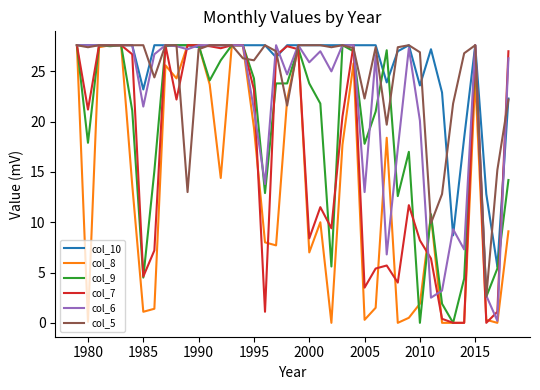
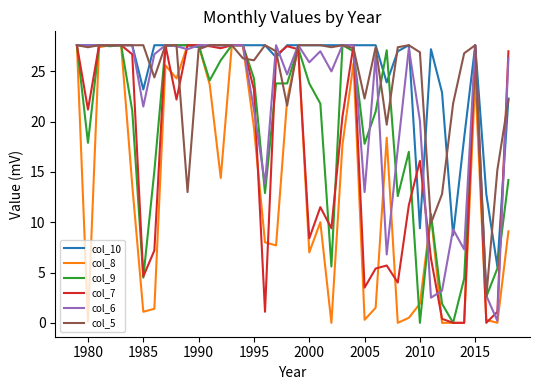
col_10, 2010: 23.6 -> 9.4
col_7, 2010: 8.2 -> 16.1
